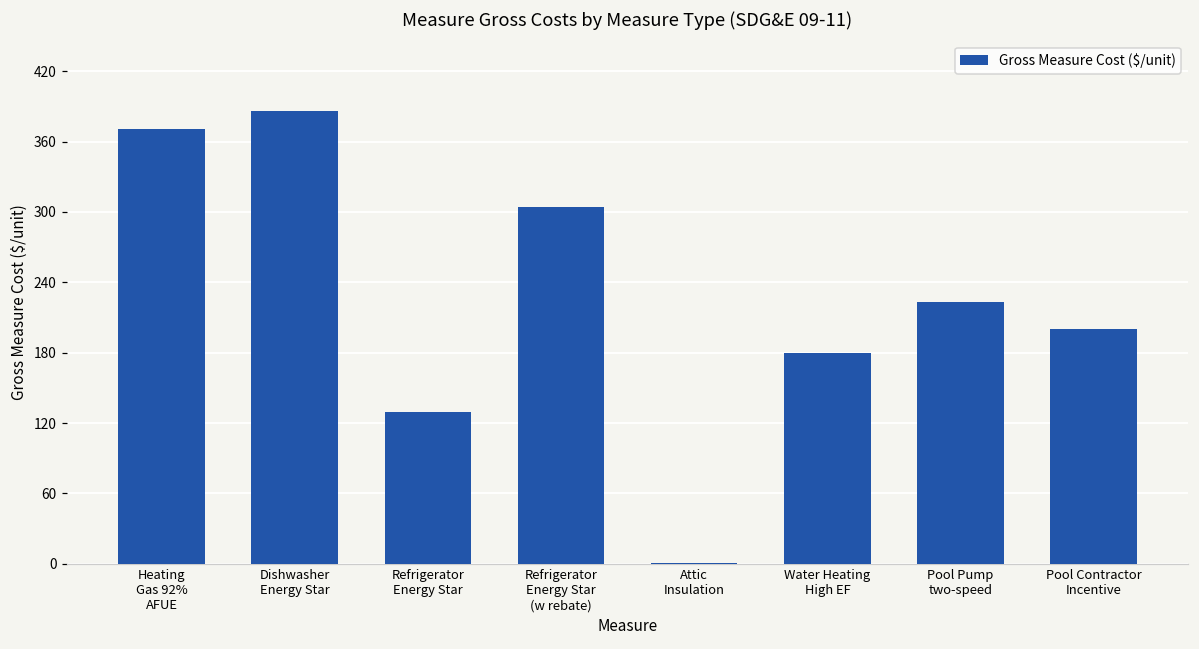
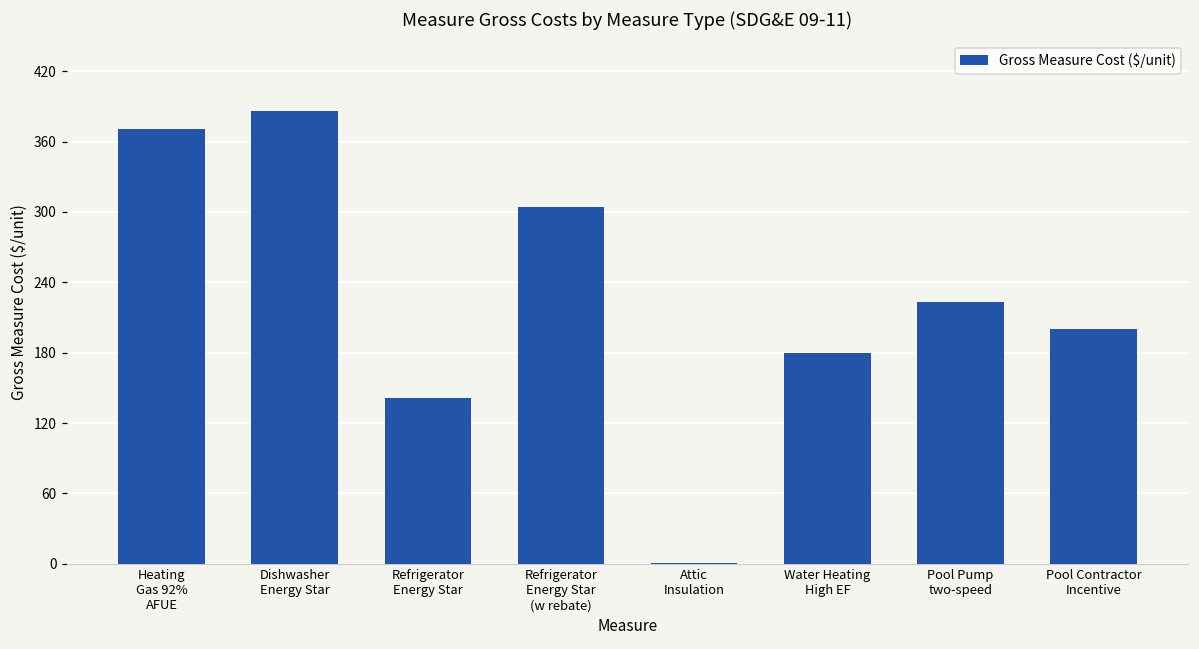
Refrigerator Energy Star: 130 -> 141
